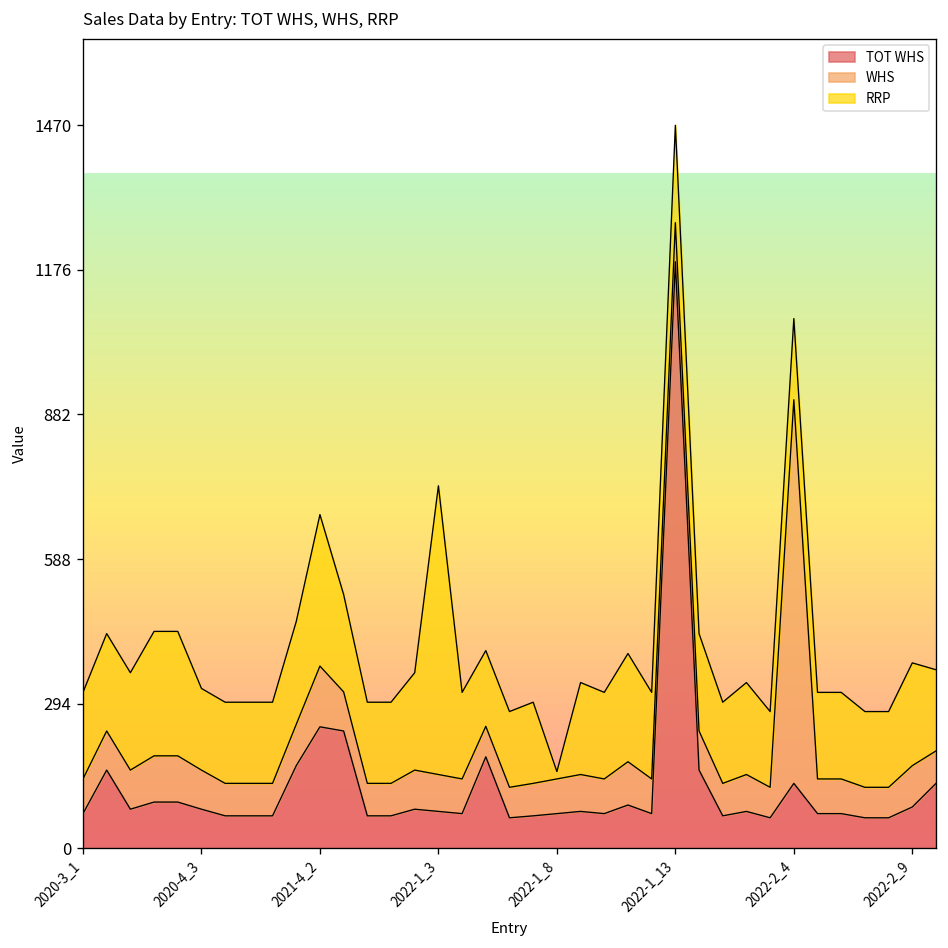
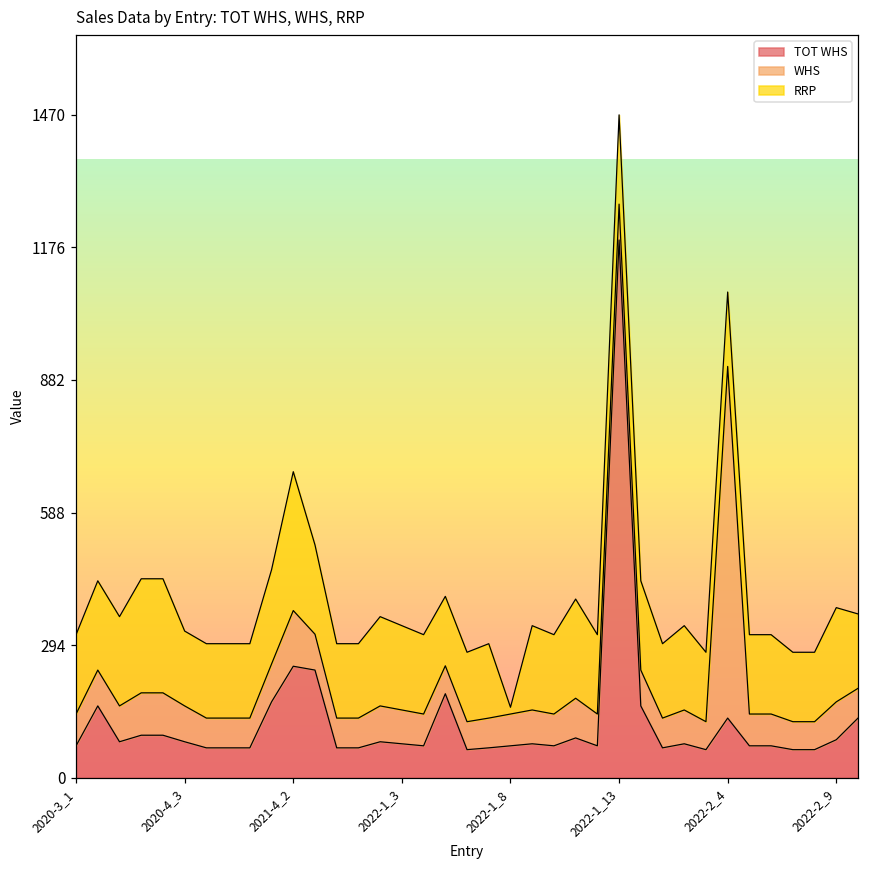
RRP, 2022-1_3: 590 -> 190
